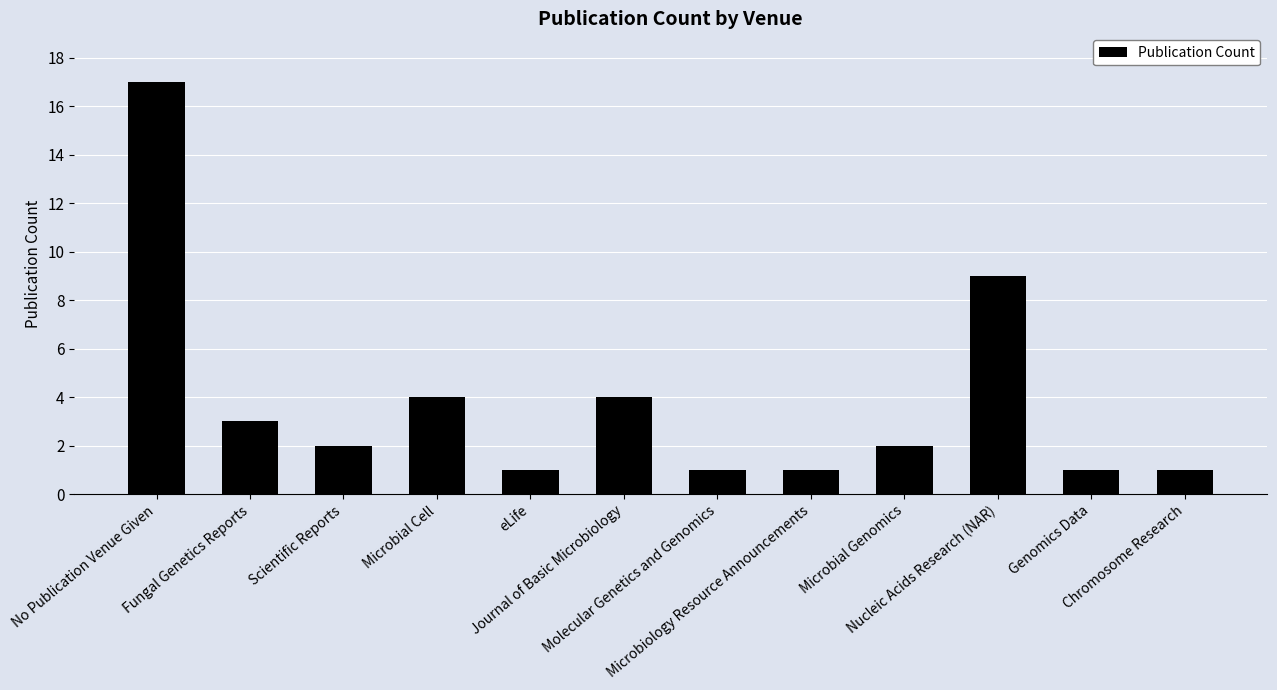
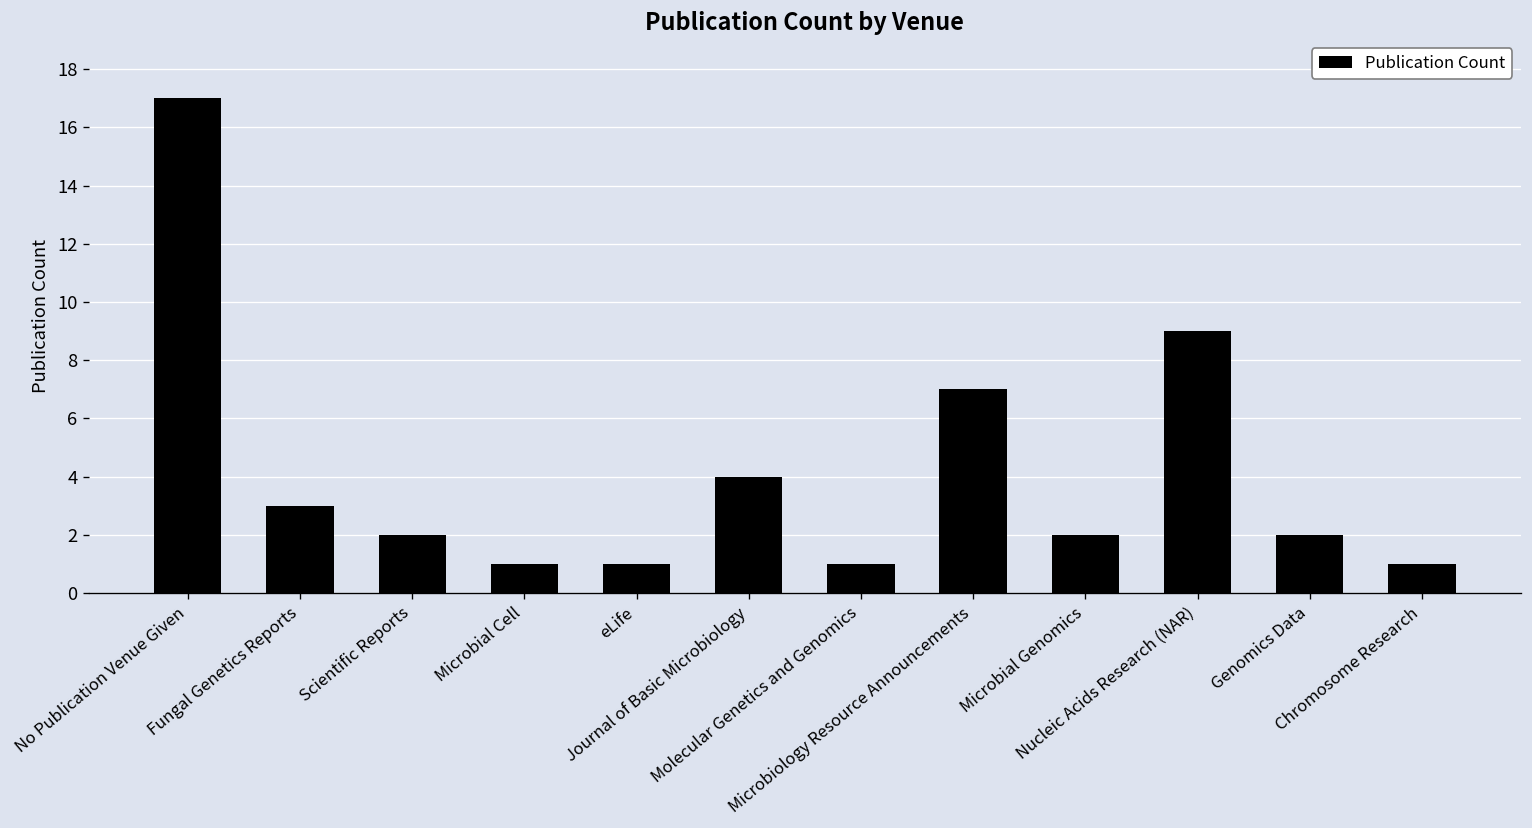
Microbial Cell: 4 -> 1
Microbiology Resource Announcements: 1 -> 7
Genomics Data: 1 -> 2
